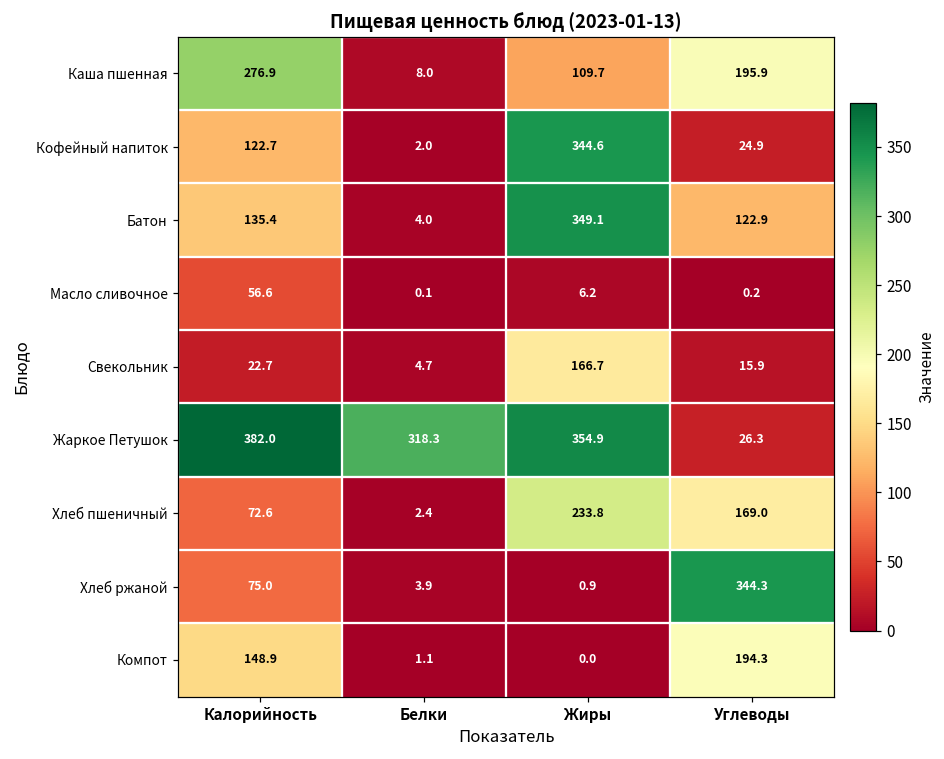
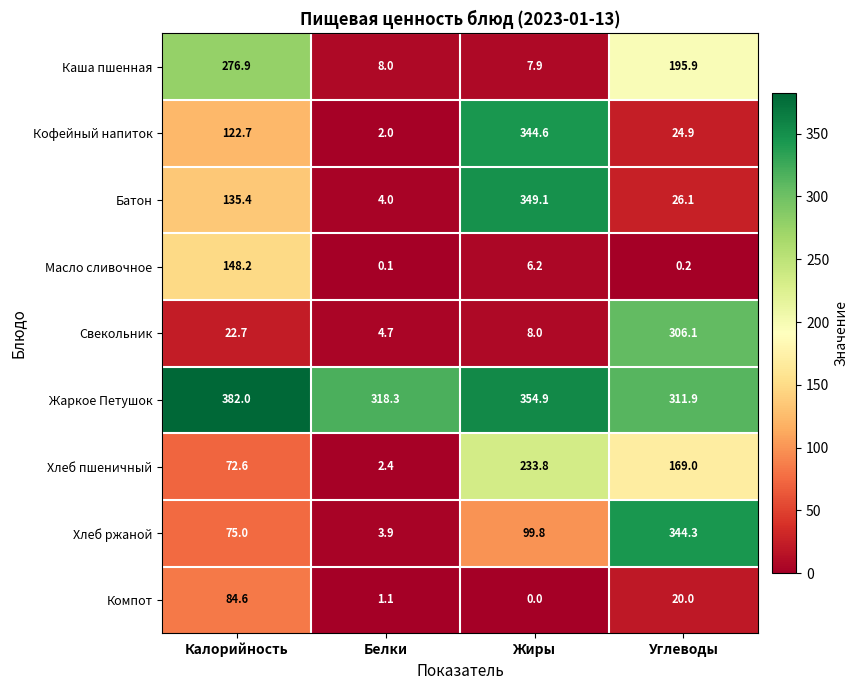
Каша пшенная, Жиры: 109.7 -> 7.9
Батон, Углеводы: 122.9 -> 26.1
Масло сливочное, Калорийность: 56.6 -> 148.2
Свекольник, Жиры: 166.7 -> 8.0
Свекольник, Углеводы: 15.9 -> 306.1
Жаркое Петушок, Углеводы: 26.3 -> 311.9
Хлеб ржаной, Жиры: 0.9 -> 99.8
Компот, Калорийность: 148.9 -> 84.6
Компот, Углеводы: 194.3 -> 20.0
